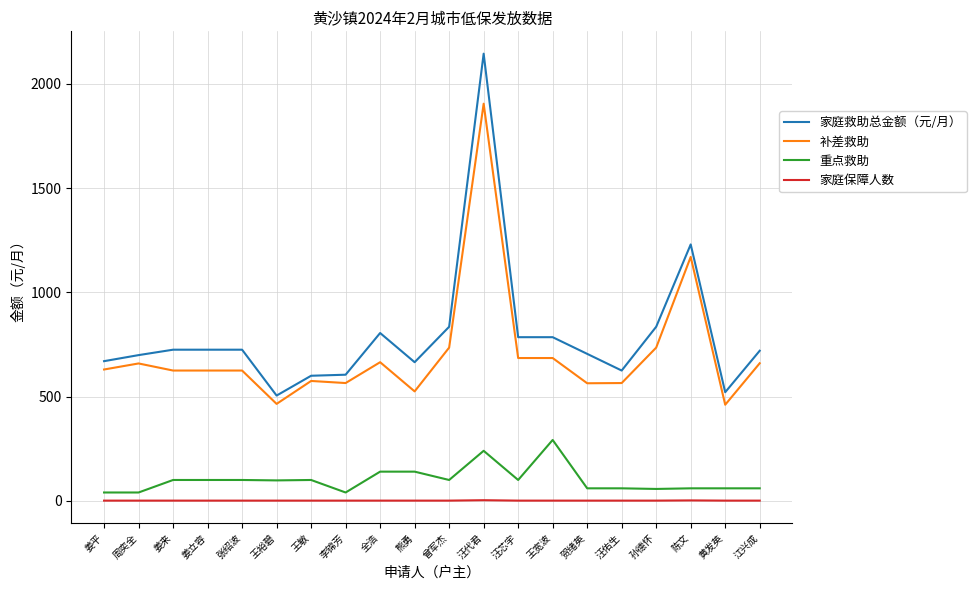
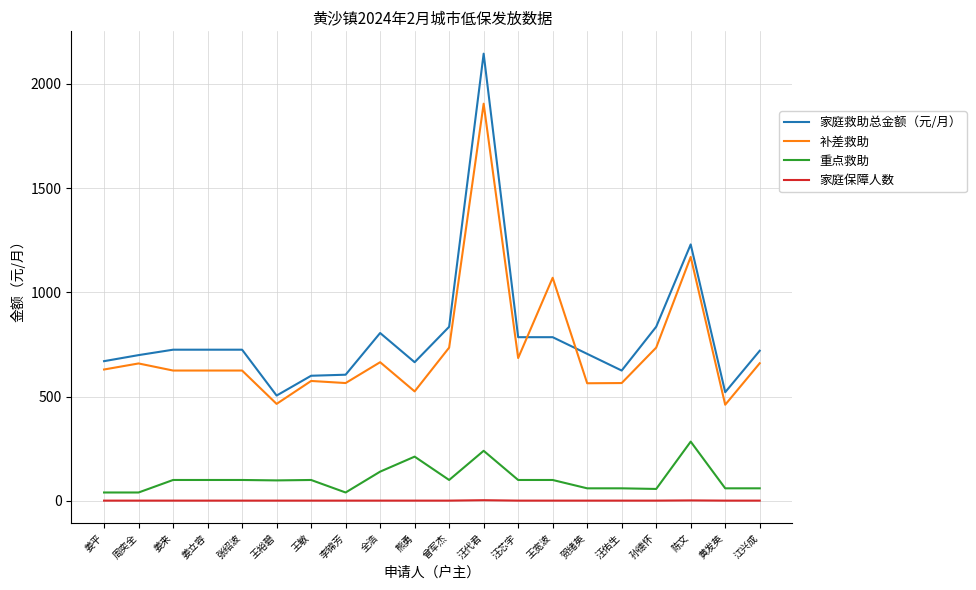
重点救助, 熊勇: 140 -> 210
补差救助, 王宽波: 690 -> 1070
重点救助, 王宽波: 290 -> 100
重点救助, 陈文: 60 -> 280
